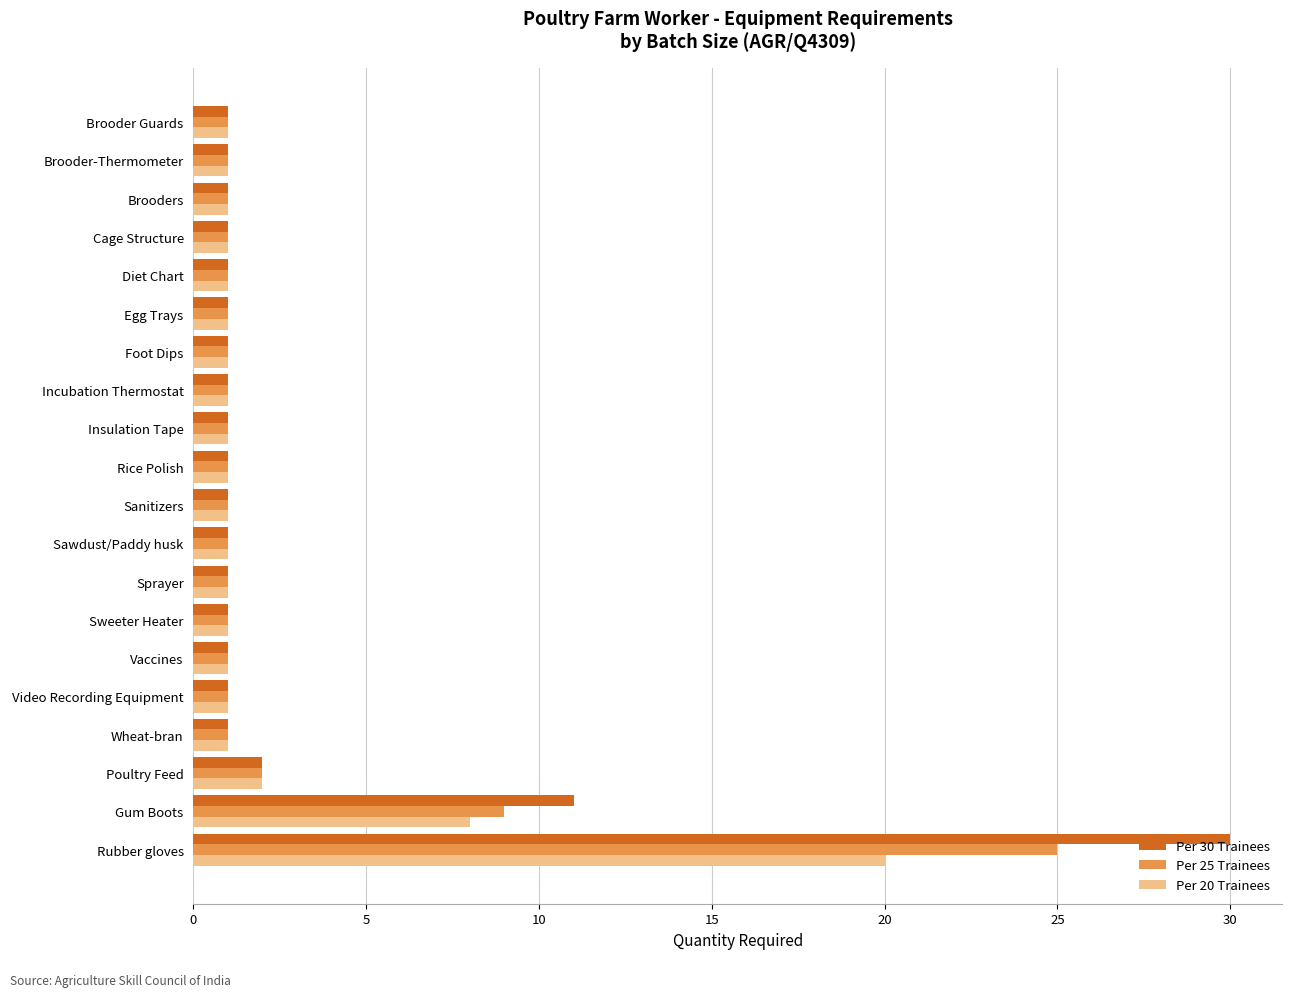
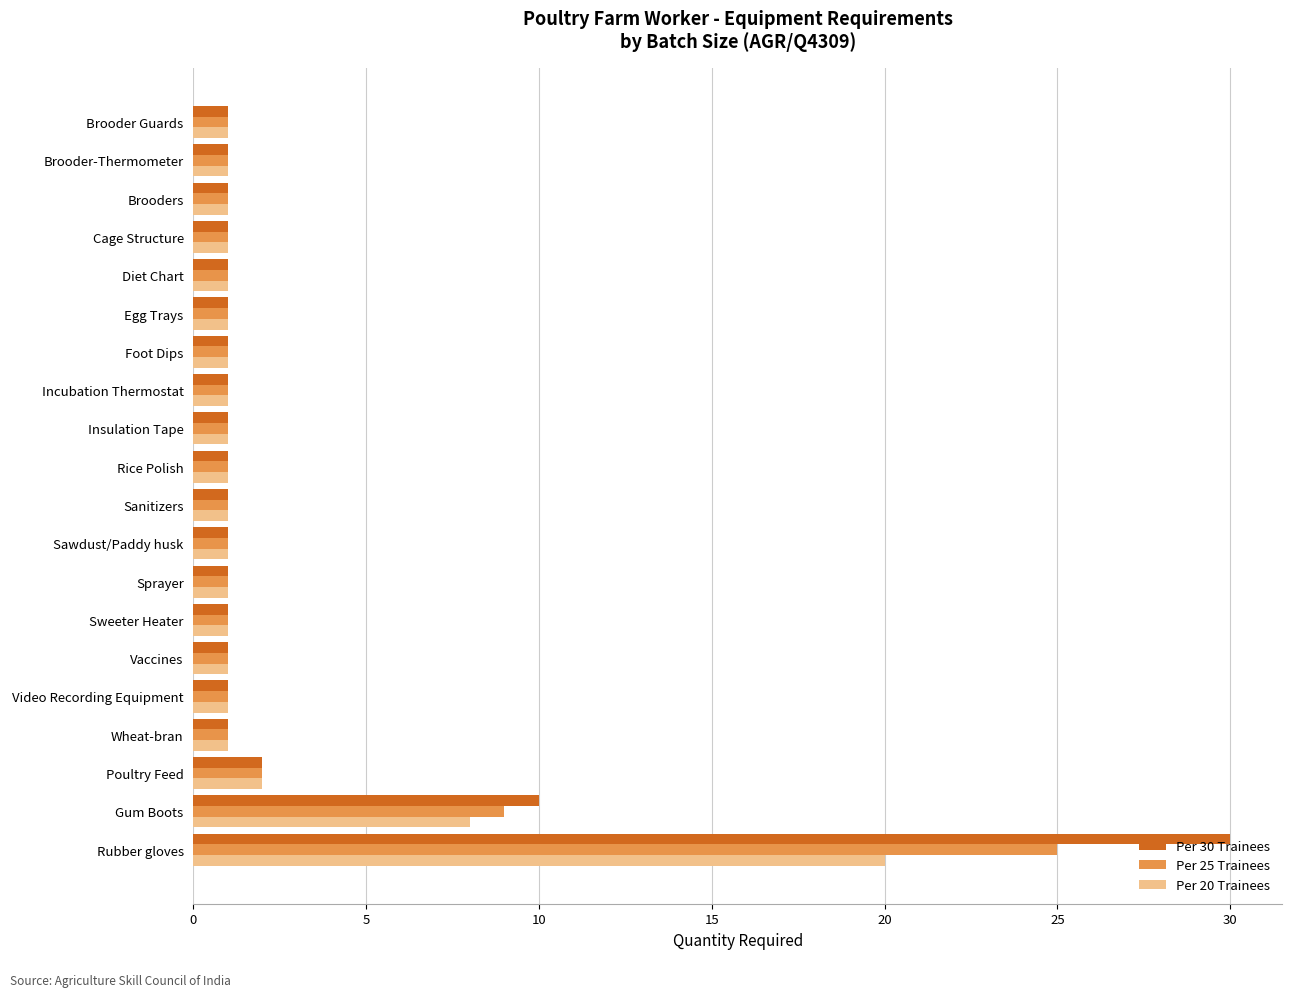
Per 30 Trainees, Gum Boots: 11 -> 10
